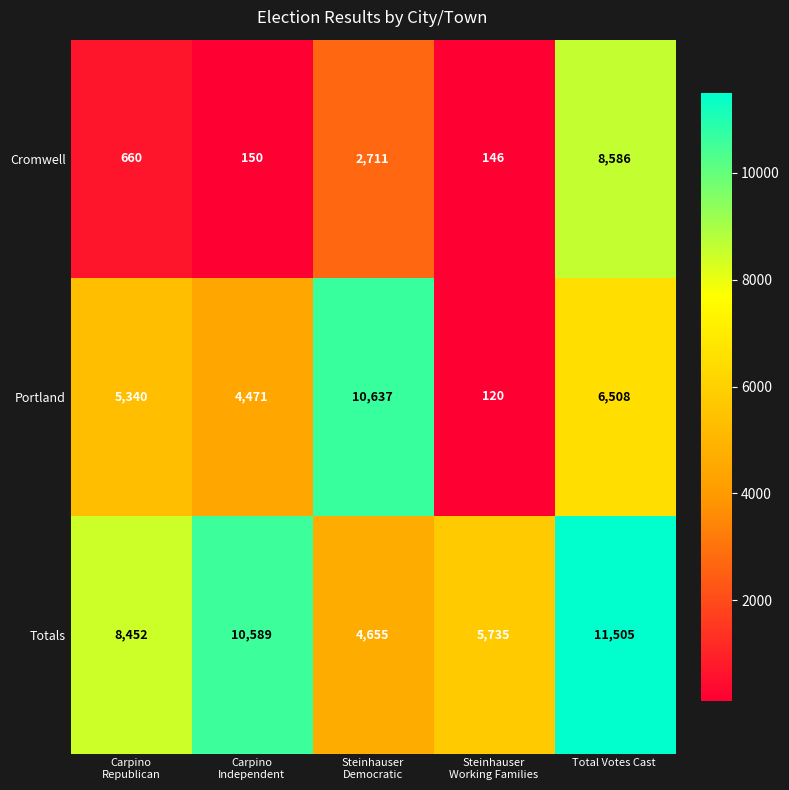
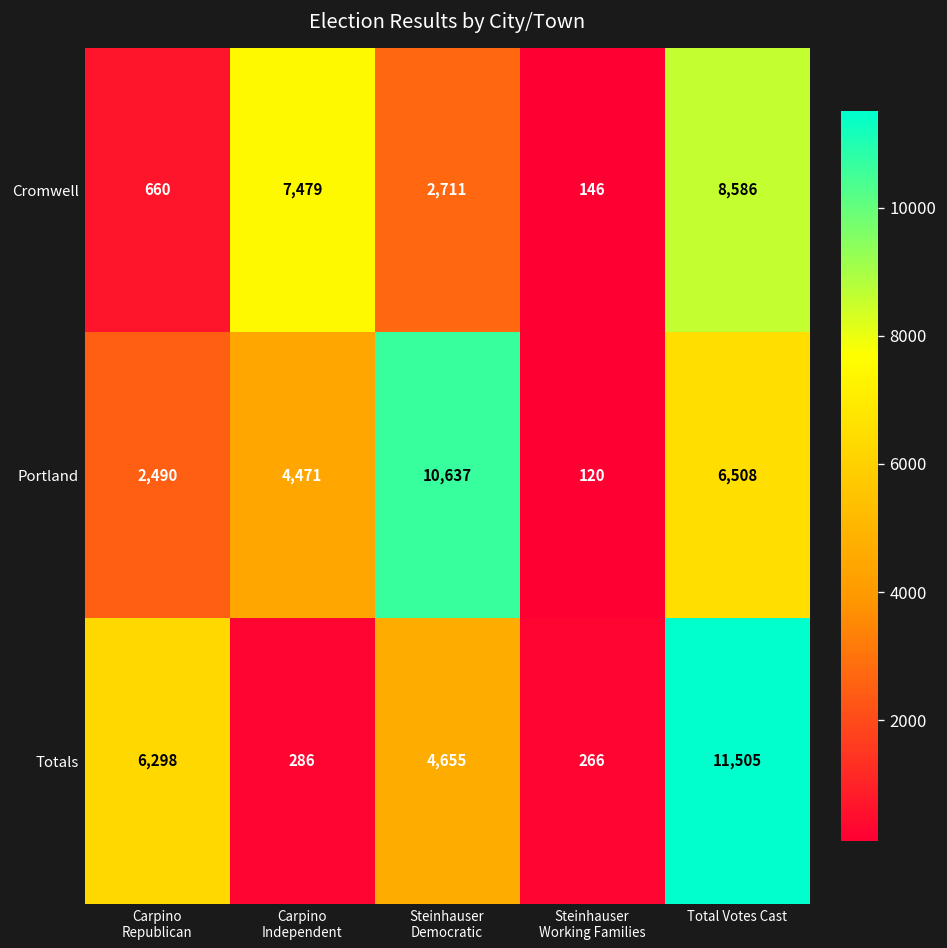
Cromwell, Carpino Independent: 150 -> 7,479
Portland, Carpino Republican: 5,340 -> 2,490
Totals, Carpino Republican: 8,452 -> 6,298
Totals, Carpino Independent: 10,589 -> 286
Totals, Steinhauser Working Families: 5,735 -> 266
